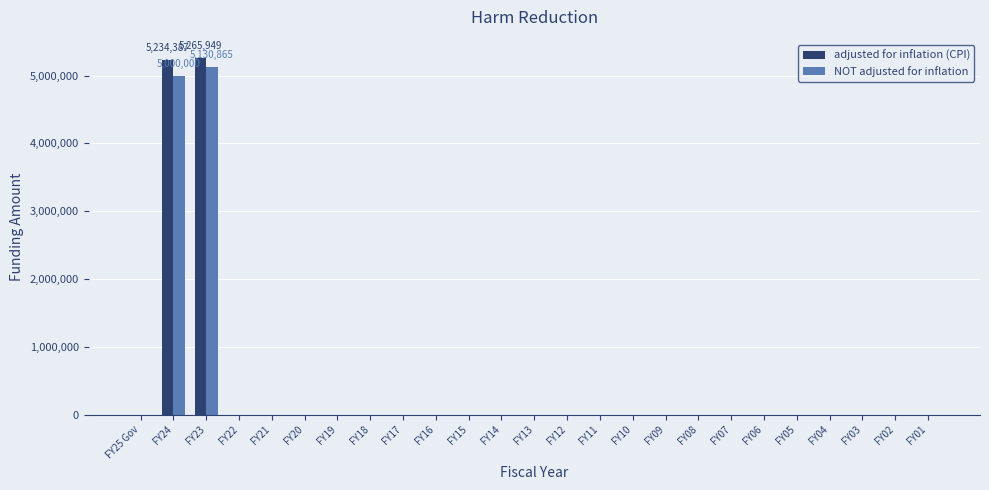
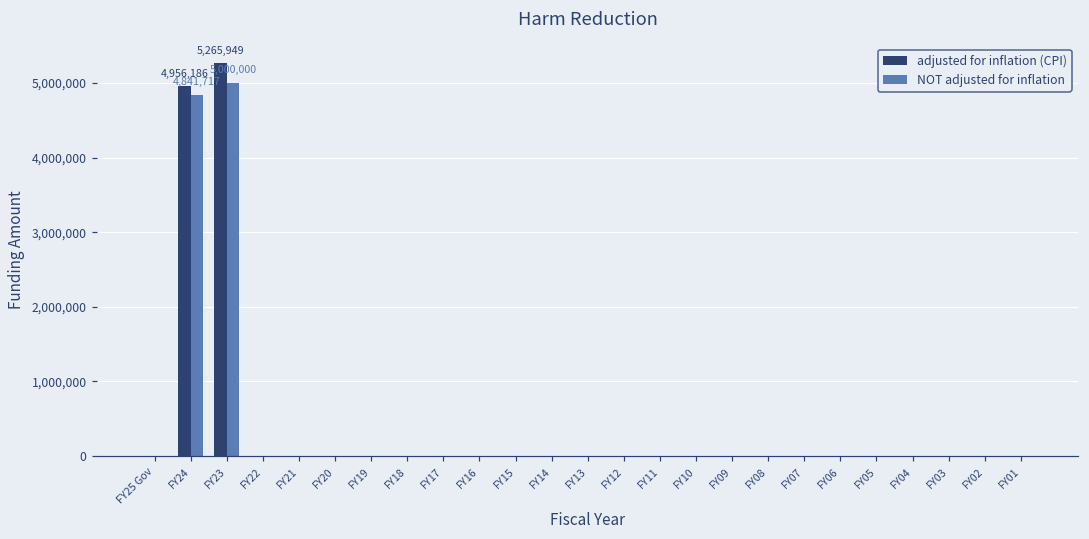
adjusted for inflation (CPI), FY24: 5,234,387 -> 4,956,186
NOT adjusted for inflation, FY24: 5,000,000 -> 4,841,717
NOT adjusted for inflation, FY23: 5,130,865 -> 5,000,000
